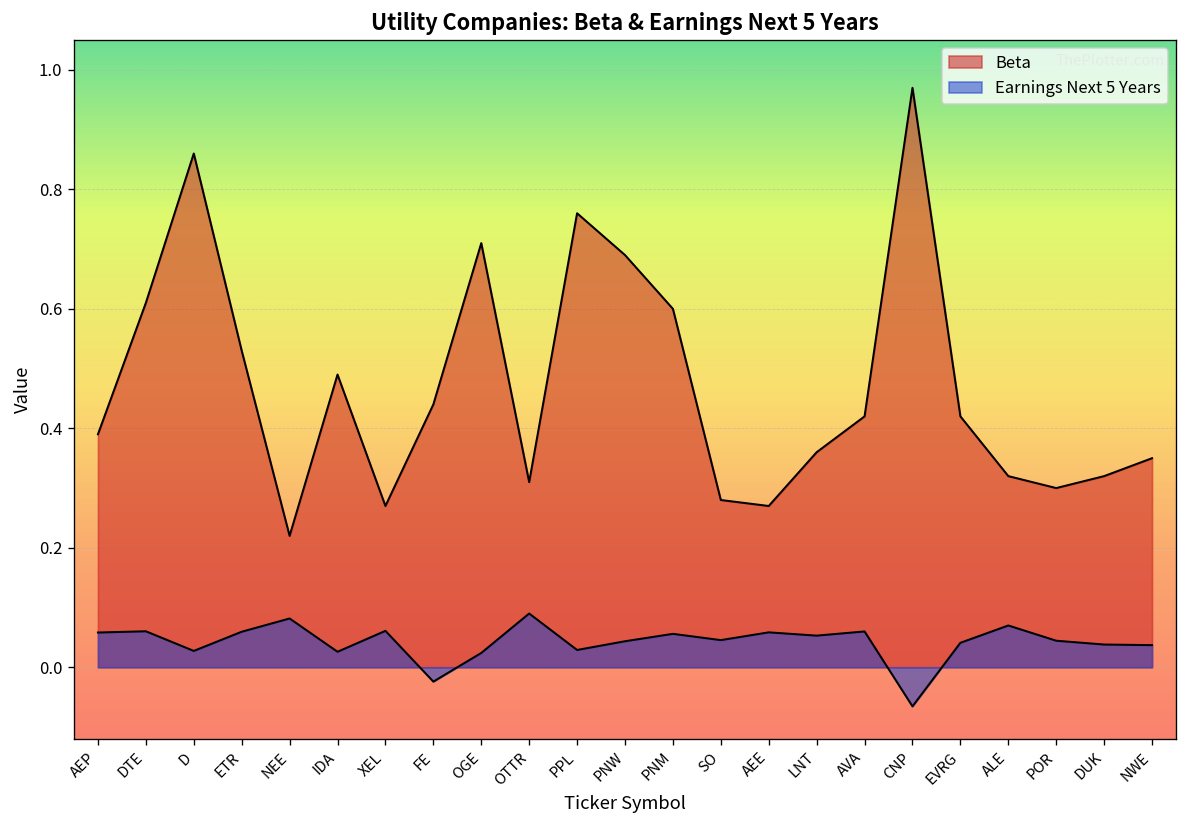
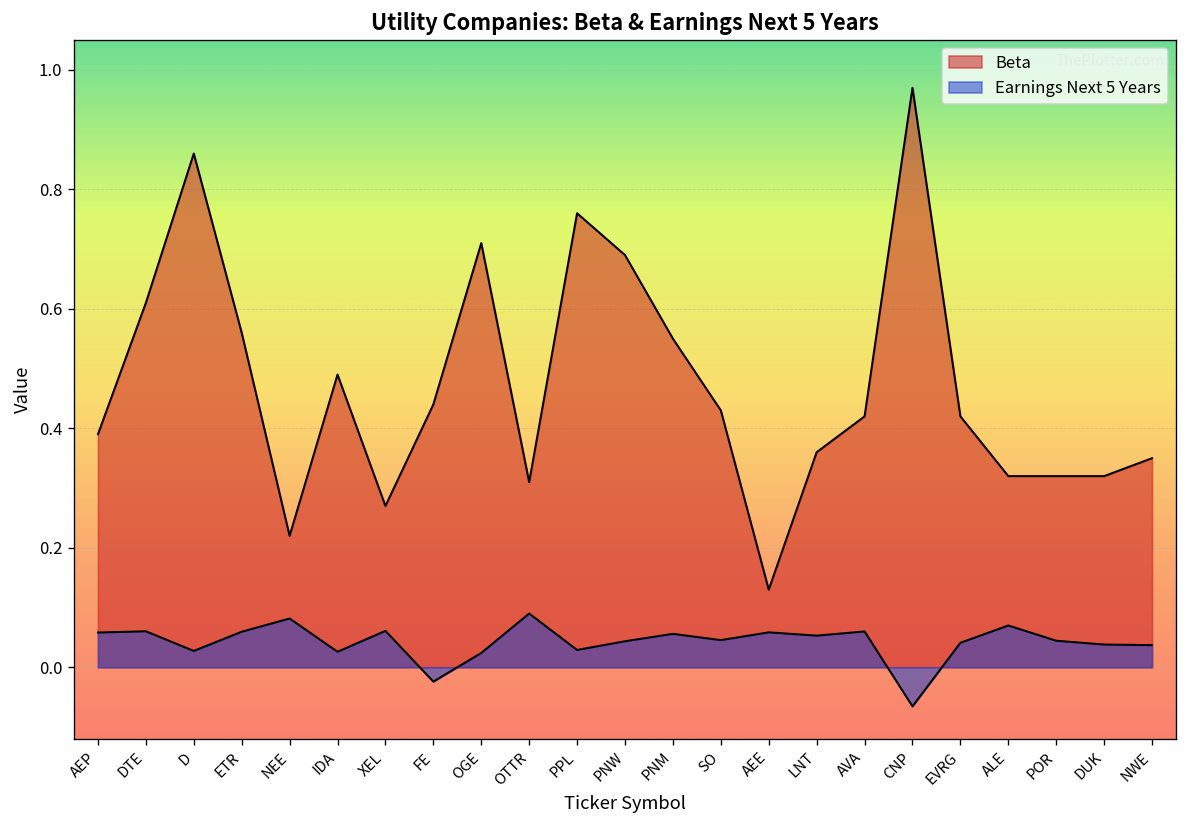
Beta, ETR: 0.53 -> 0.56
Beta, PNM: 0.60 -> 0.55
Beta, SO: 0.28 -> 0.43
Beta, AEE: 0.27 -> 0.13
Beta, POR: 0.30 -> 0.32
